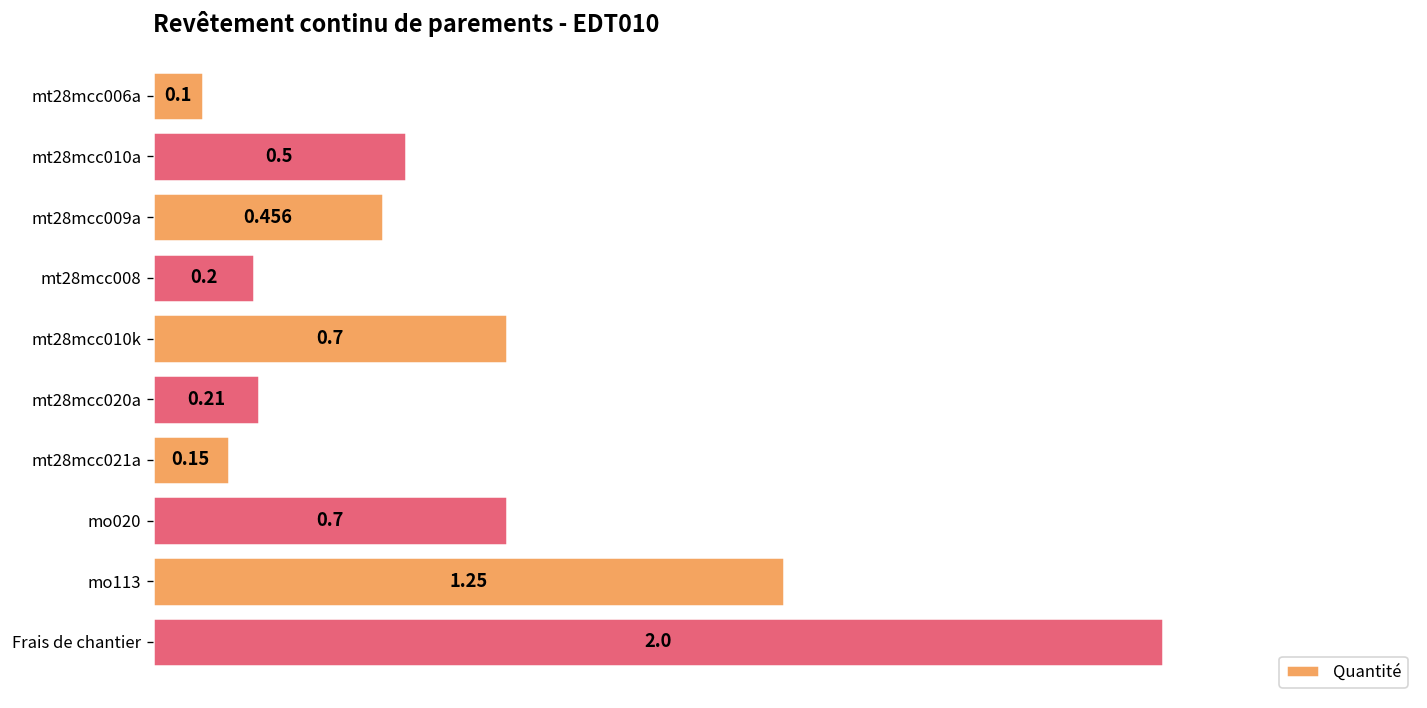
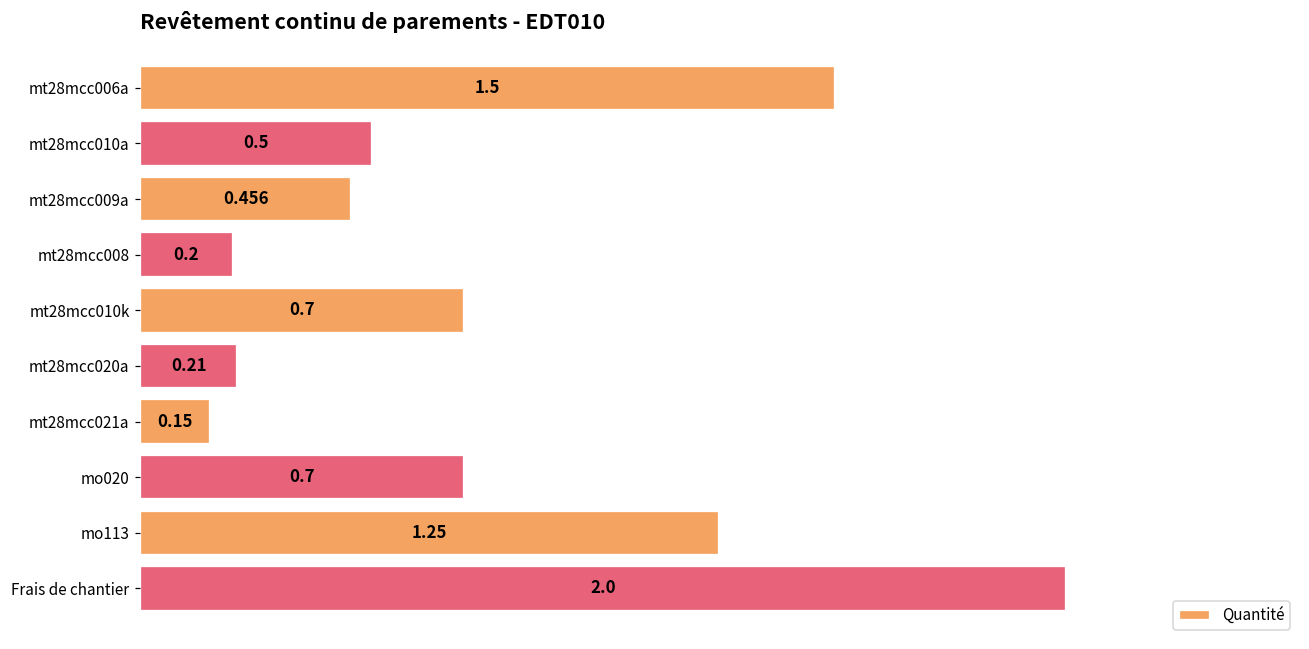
mt28mcc006a: 0.1 -> 1.5
